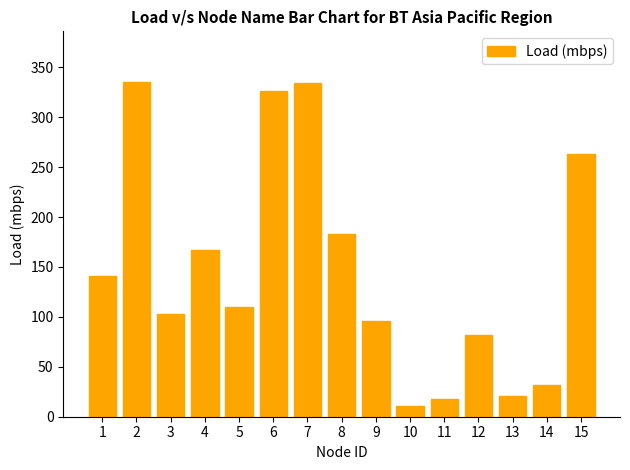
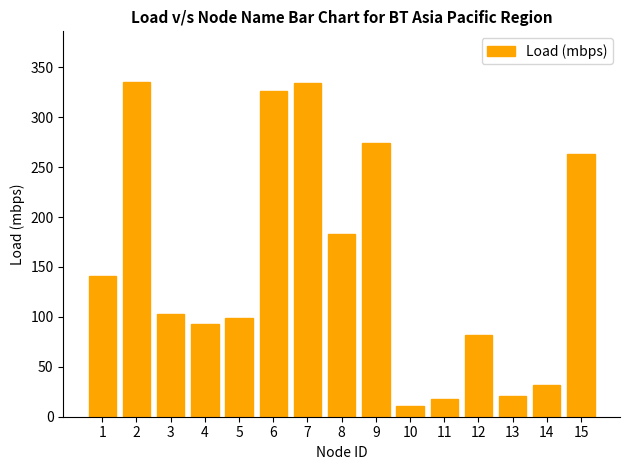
4: 170 -> 90
5: 110 -> 100
9: 100 -> 270
